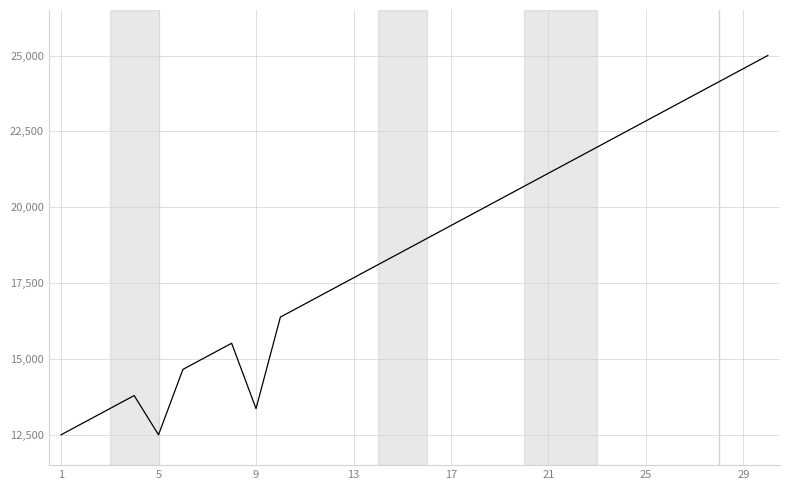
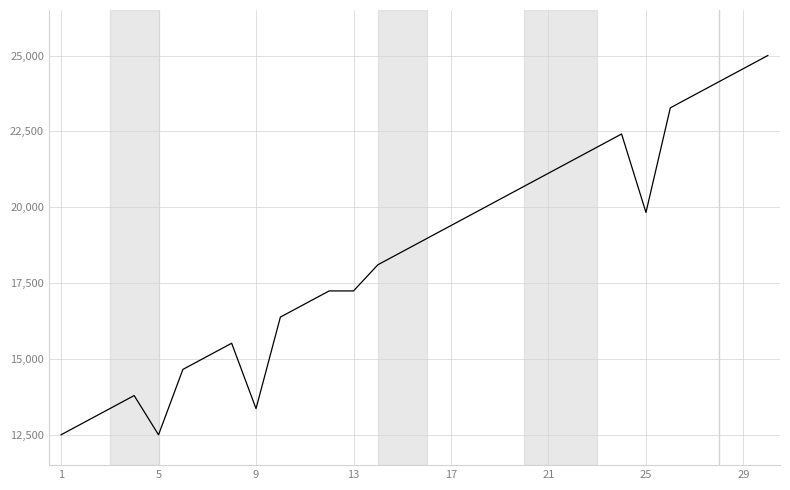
13: 17,700 -> 17,200
25: 22,800 -> 19,800
